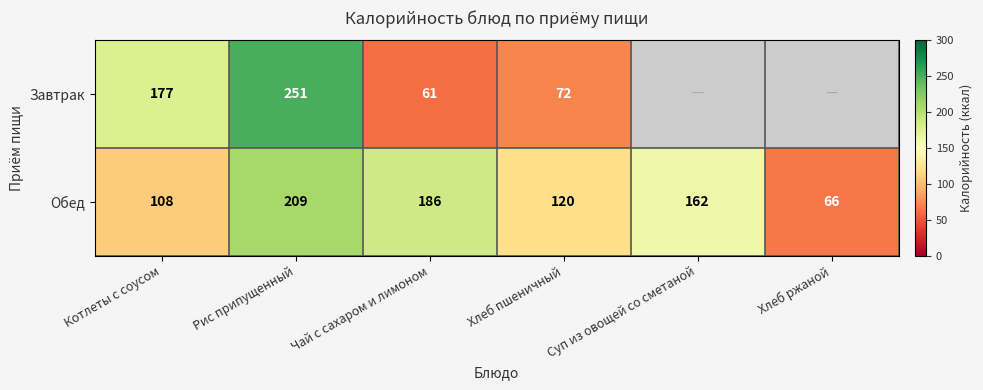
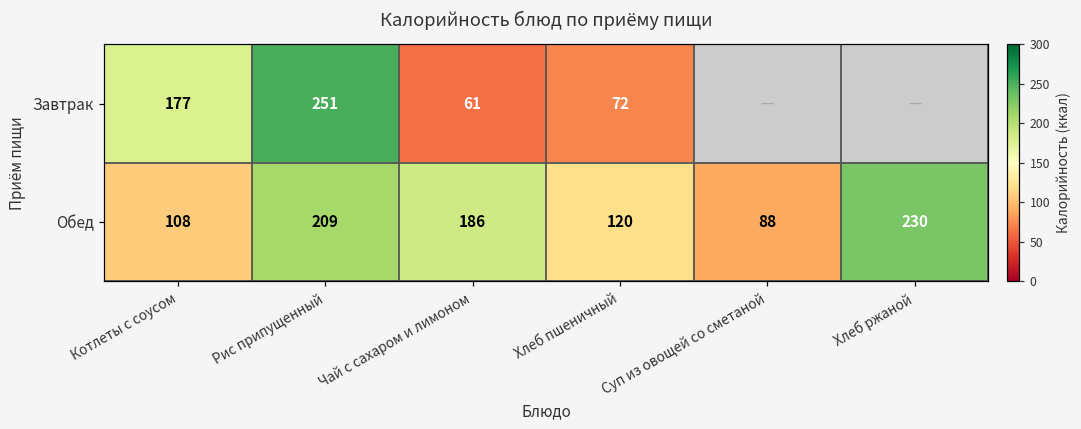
Обед, Суп из овощей со сметаной: 162 -> 88
Обед, Хлеб ржаной: 66 -> 230
